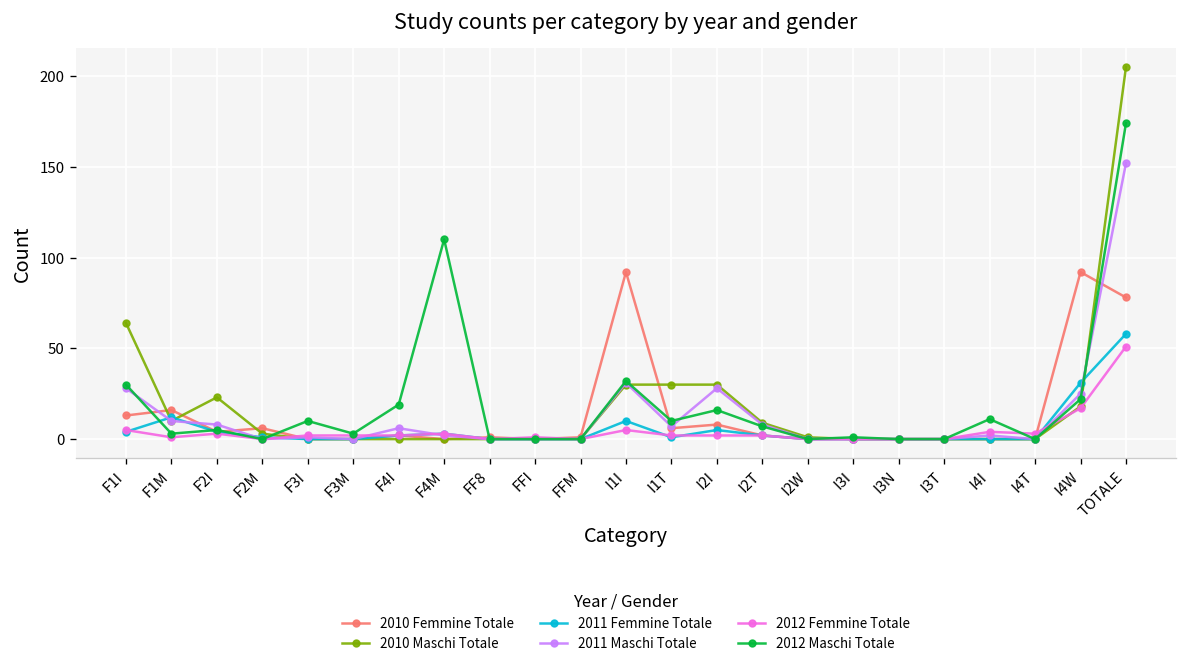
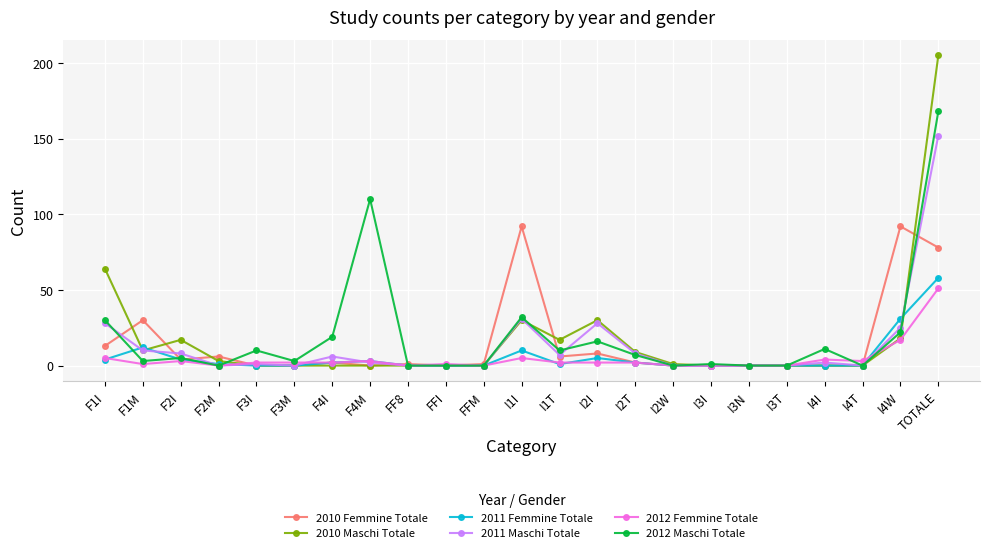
2010 Femmine Totale, F1M: 16 -> 30
2010 Maschi Totale, F2I: 23 -> 17
2010 Maschi Totale, I1T: 30 -> 17
2012 Maschi Totale, TOTALE: 174 -> 168
